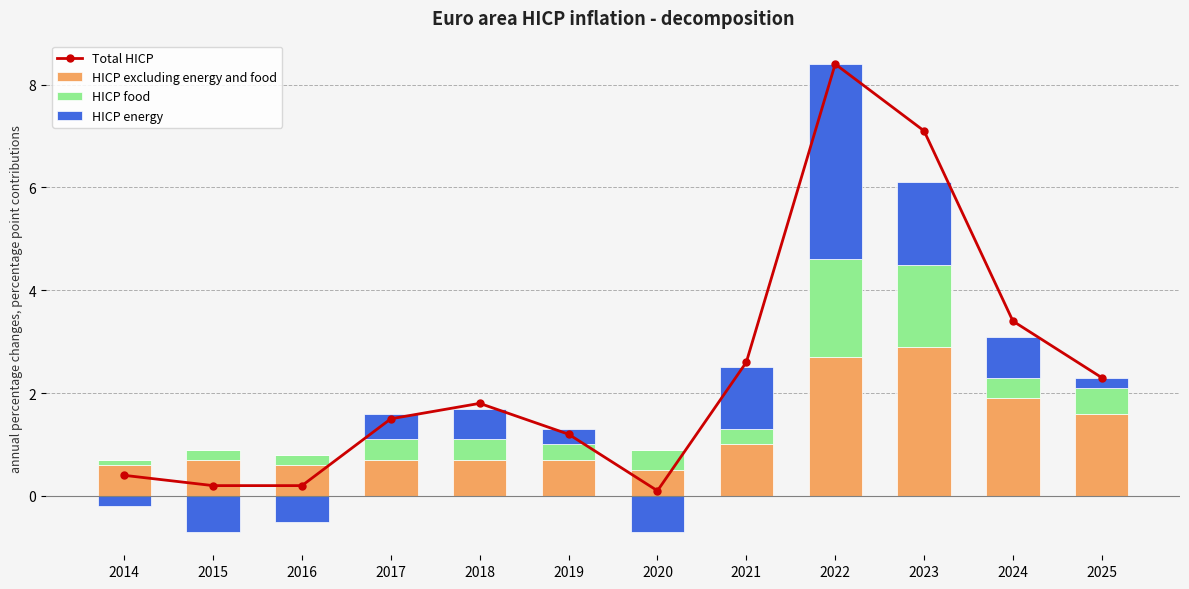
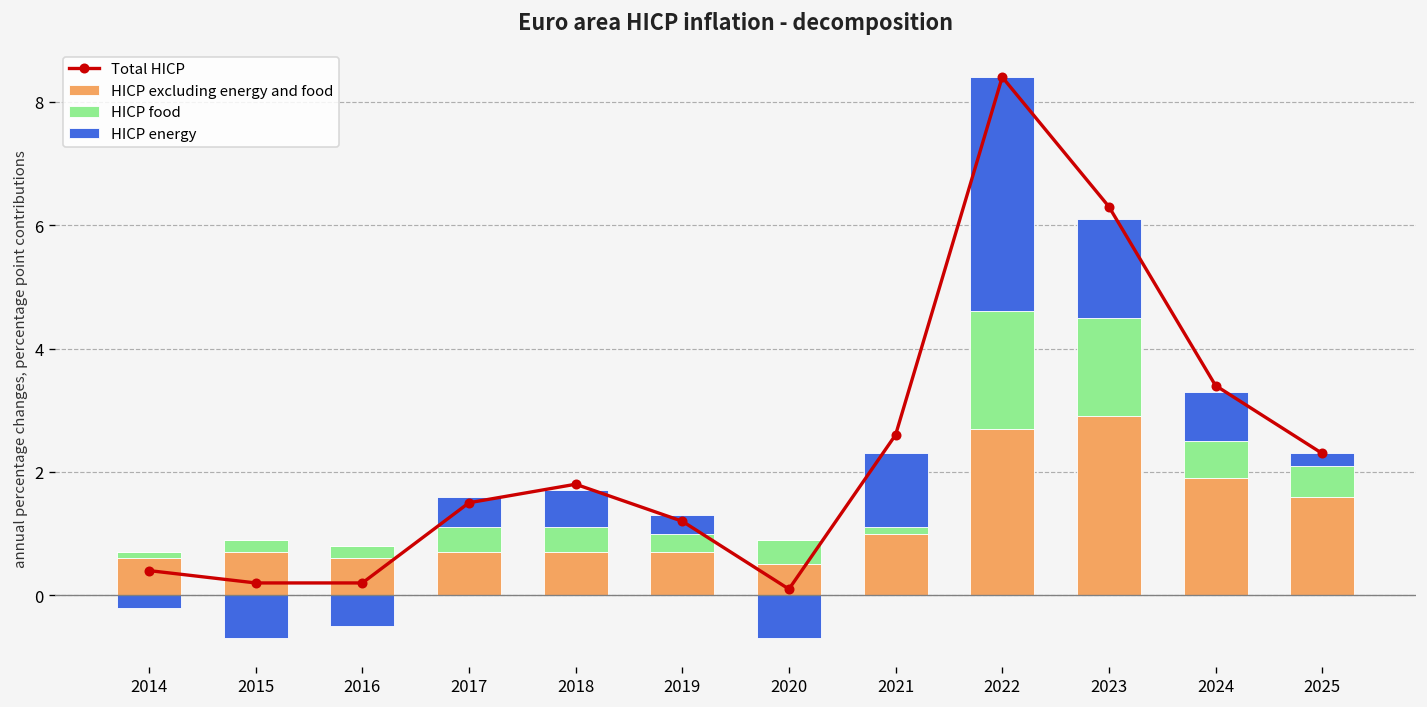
HICP food, 2021: 0.3 -> 0.1
Total HICP, 2023: 7.1 -> 6.3
HICP food, 2024: 0.4 -> 0.6
